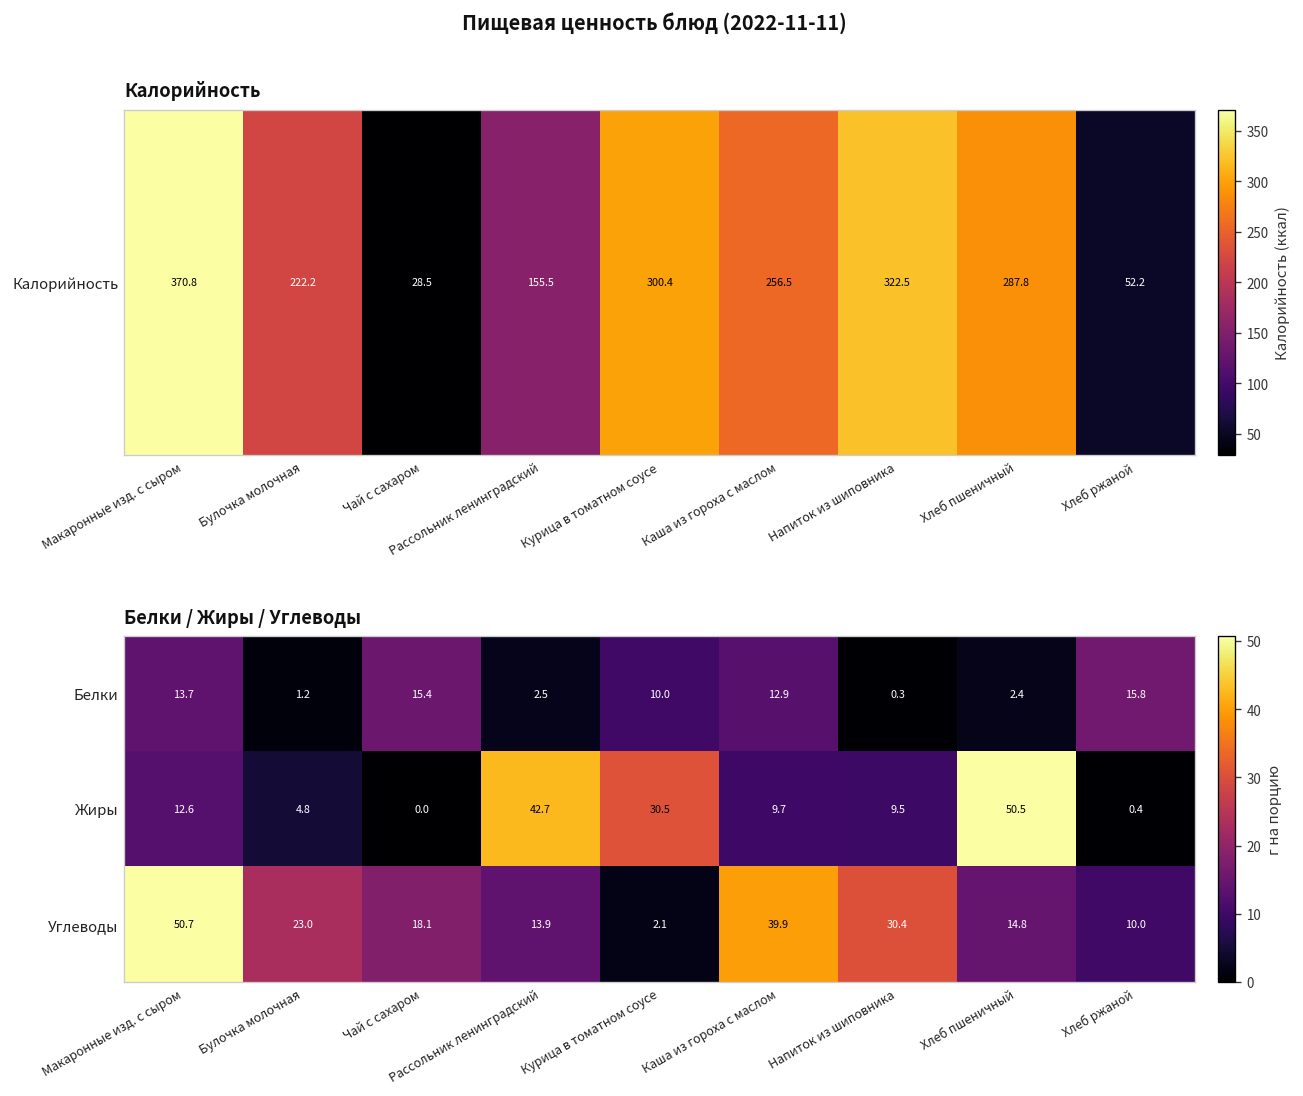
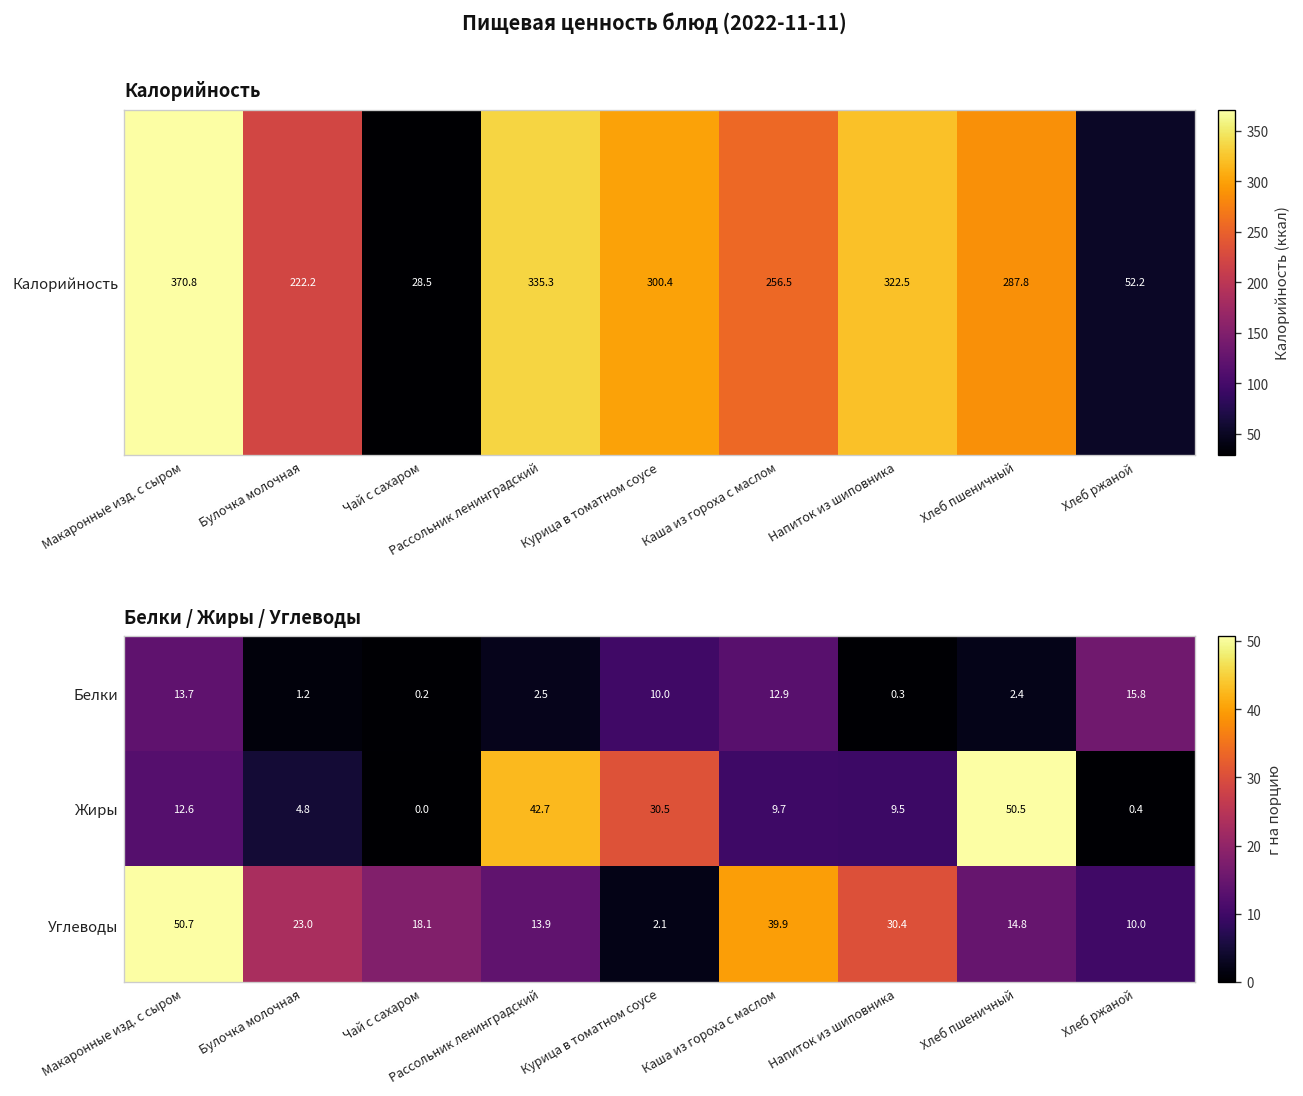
Калорийность, Калорийность, Рассольник ленинградский: 155.5 -> 335.3
Белки / Жиры / Углеводы, Белки, Чай с сахаром: 15.4 -> 0.2
